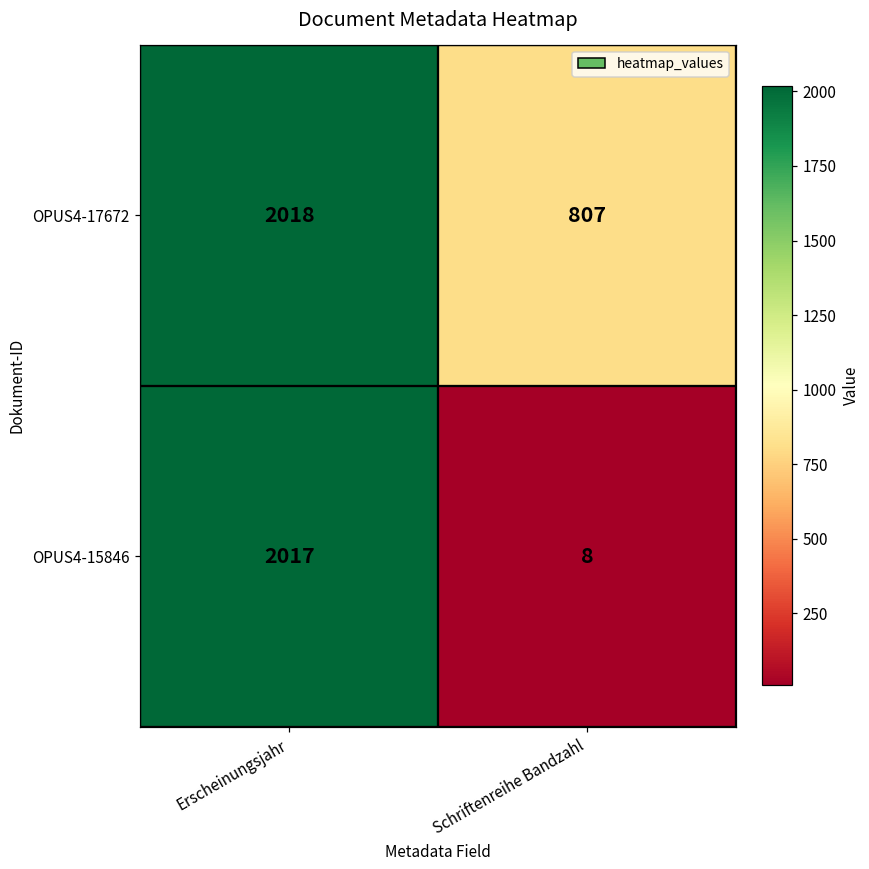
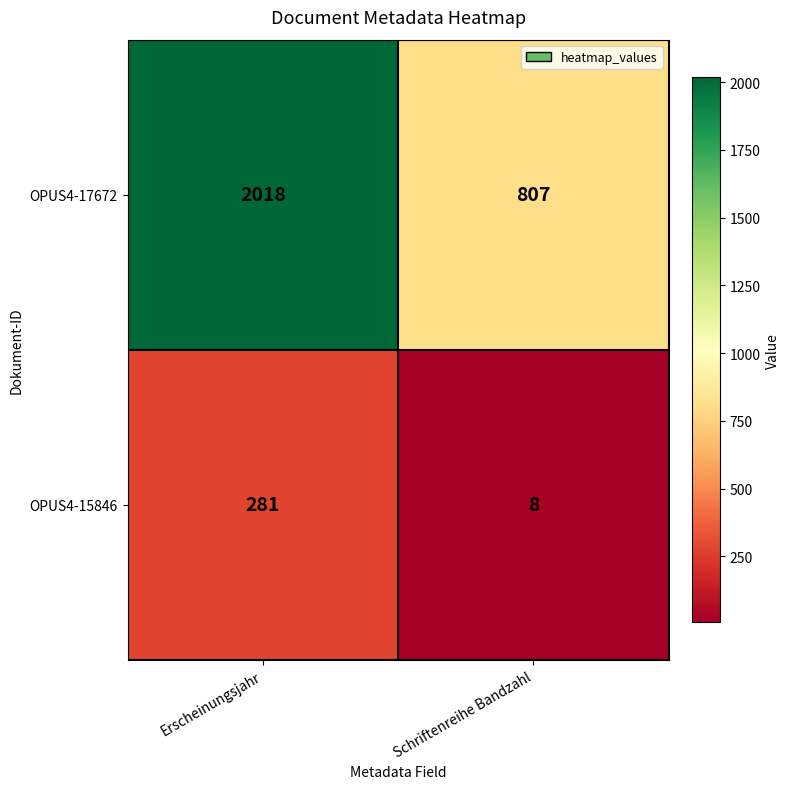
OPUS4-15846, Erscheinungsjahr: 2017 -> 281
